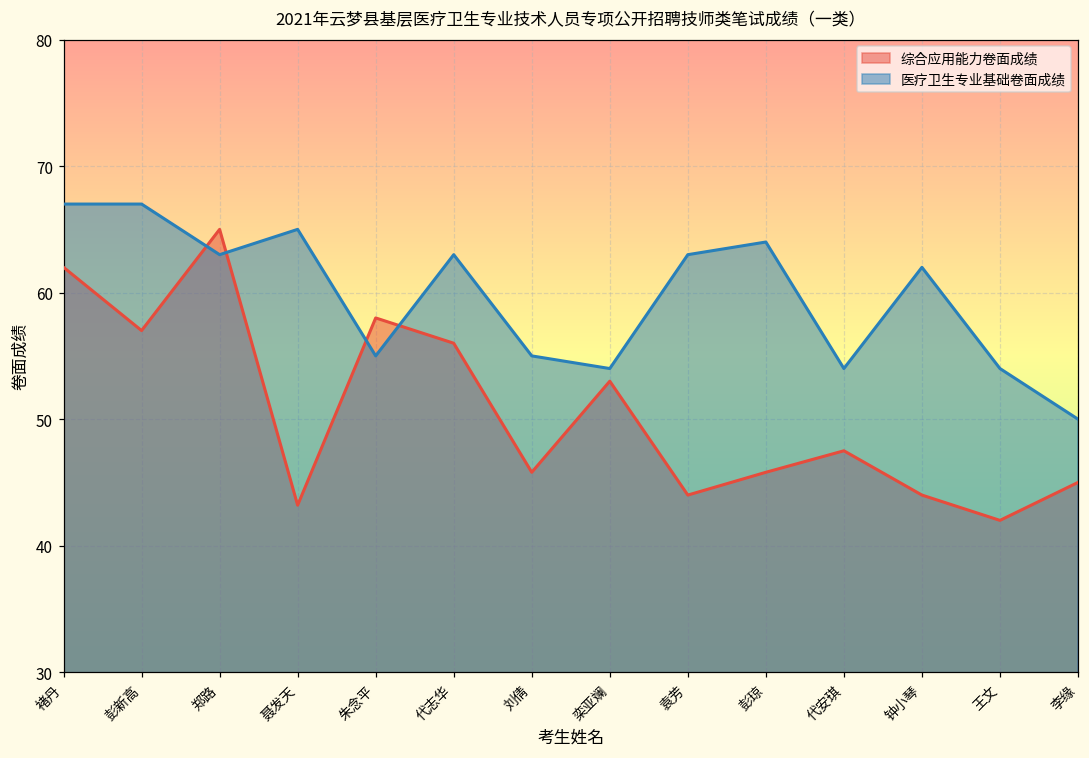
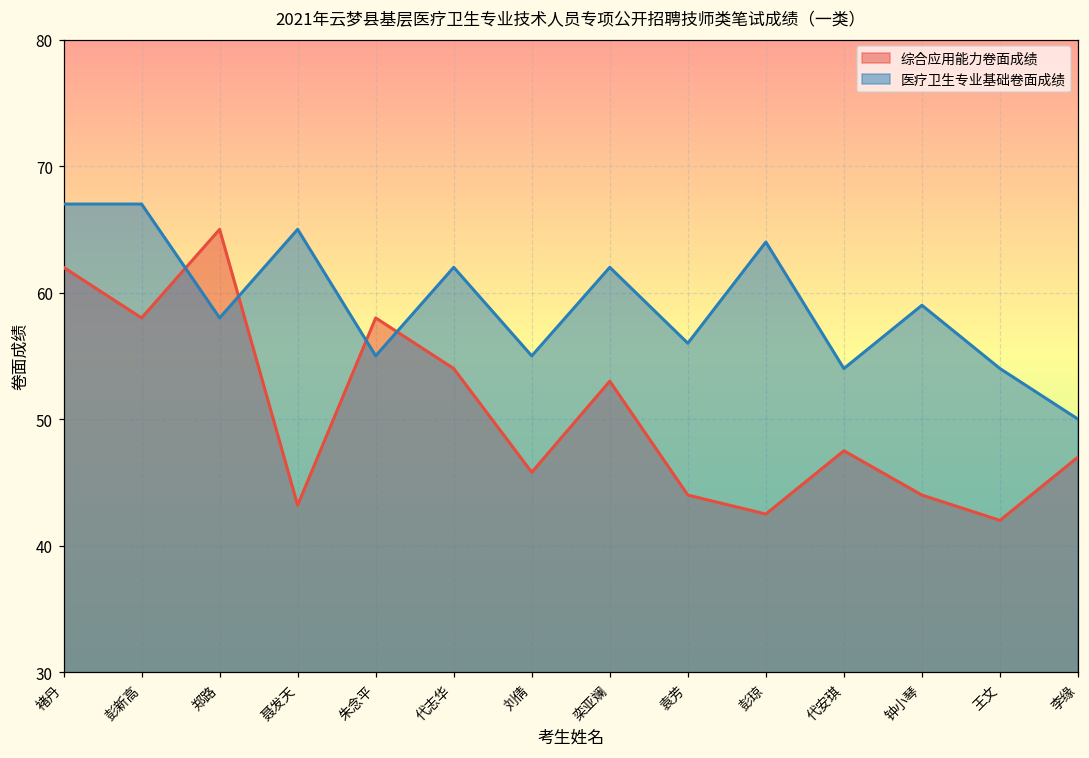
综合应用能力卷面成绩, 彭新高: 57 -> 58
医疗卫生专业基础卷面成绩, 郑路: 63 -> 58
综合应用能力卷面成绩, 代志华: 56 -> 54
医疗卫生专业基础卷面成绩, 代志华: 63 -> 62
医疗卫生专业基础卷面成绩, 栾亚斓: 54 -> 62
医疗卫生专业基础卷面成绩, 袁芳: 63 -> 56
综合应用能力卷面成绩, 彭琼: 45.8 -> 42.5
医疗卫生专业基础卷面成绩, 钟小琴: 62 -> 59
综合应用能力卷面成绩, 李缘: 45 -> 47
